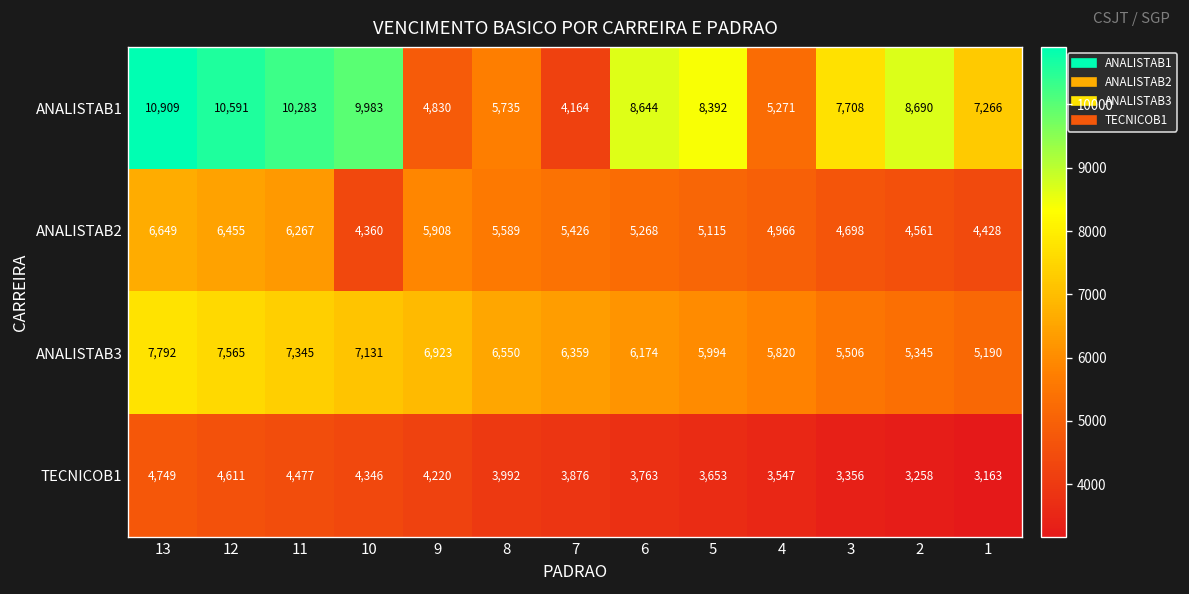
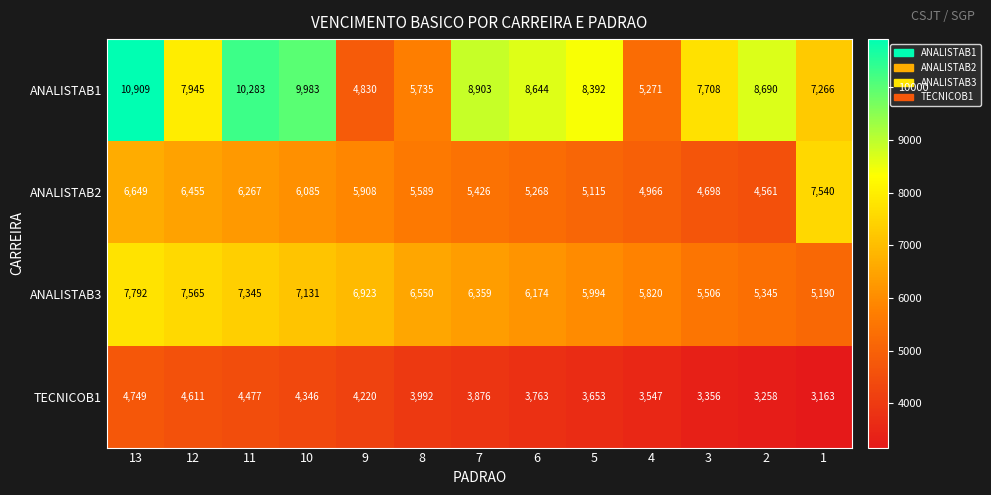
ANALISTAB1, 12: 10,591 -> 7,945
ANALISTAB1, 7: 4,164 -> 8,903
ANALISTAB2, 10: 4,360 -> 6,085
ANALISTAB2, 1: 4,428 -> 7,540
